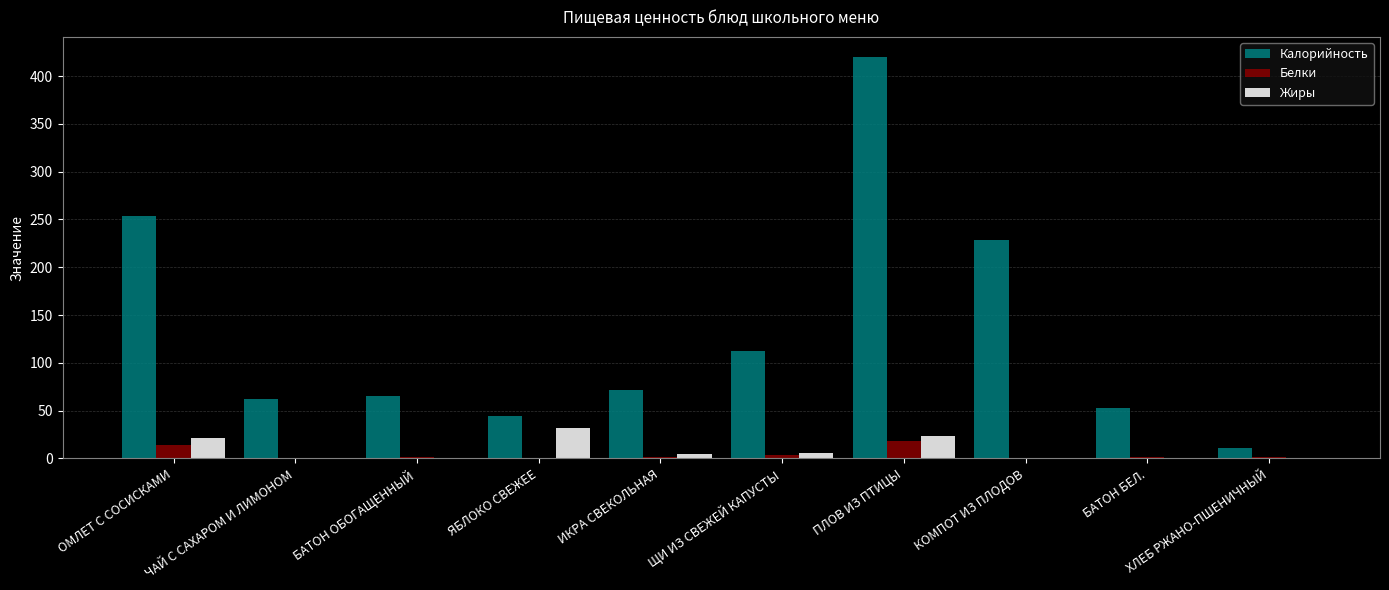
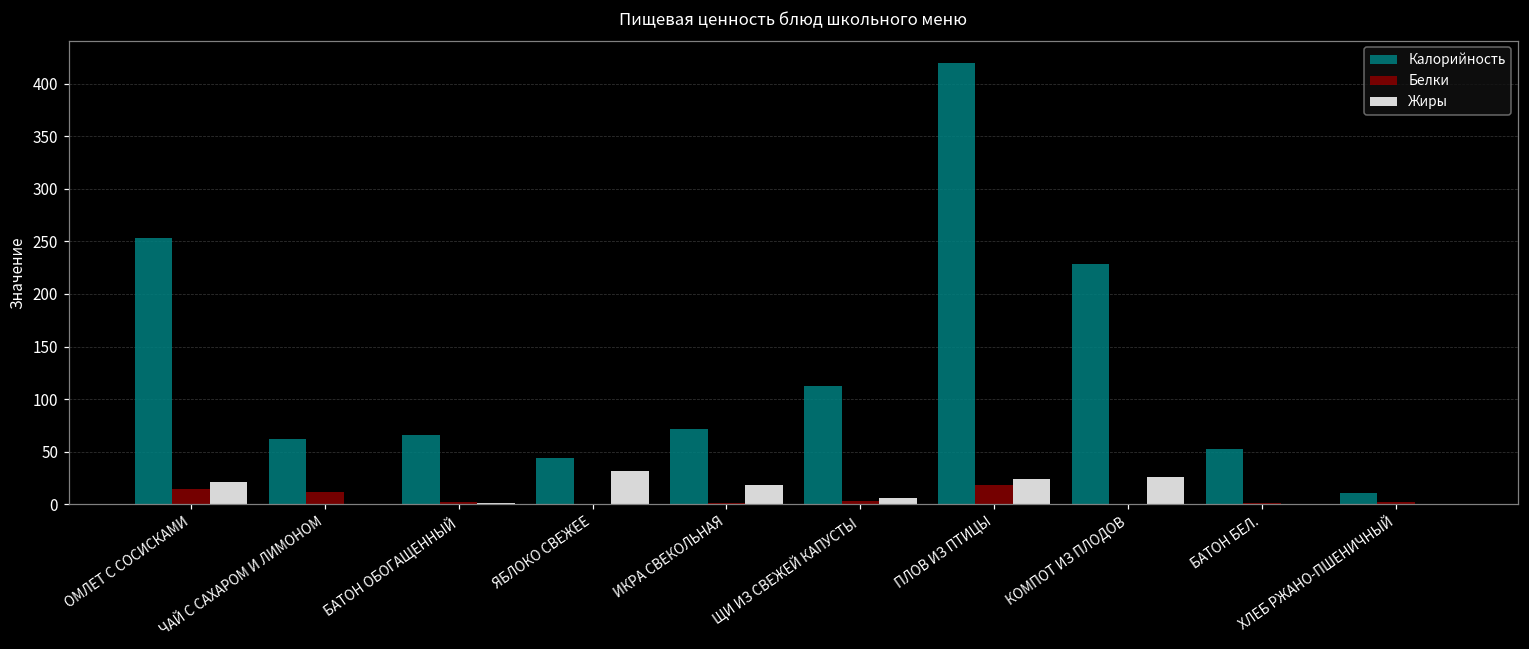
Белки, ЧАЙ С САХАРОМ И ЛИМОНОМ: 0 -> 10
Жиры, ИКРА СВЕКОЛЬНАЯ: 0 -> 20
Жиры, КОМПОТ ИЗ ПЛОДОВ: 0 -> 30
